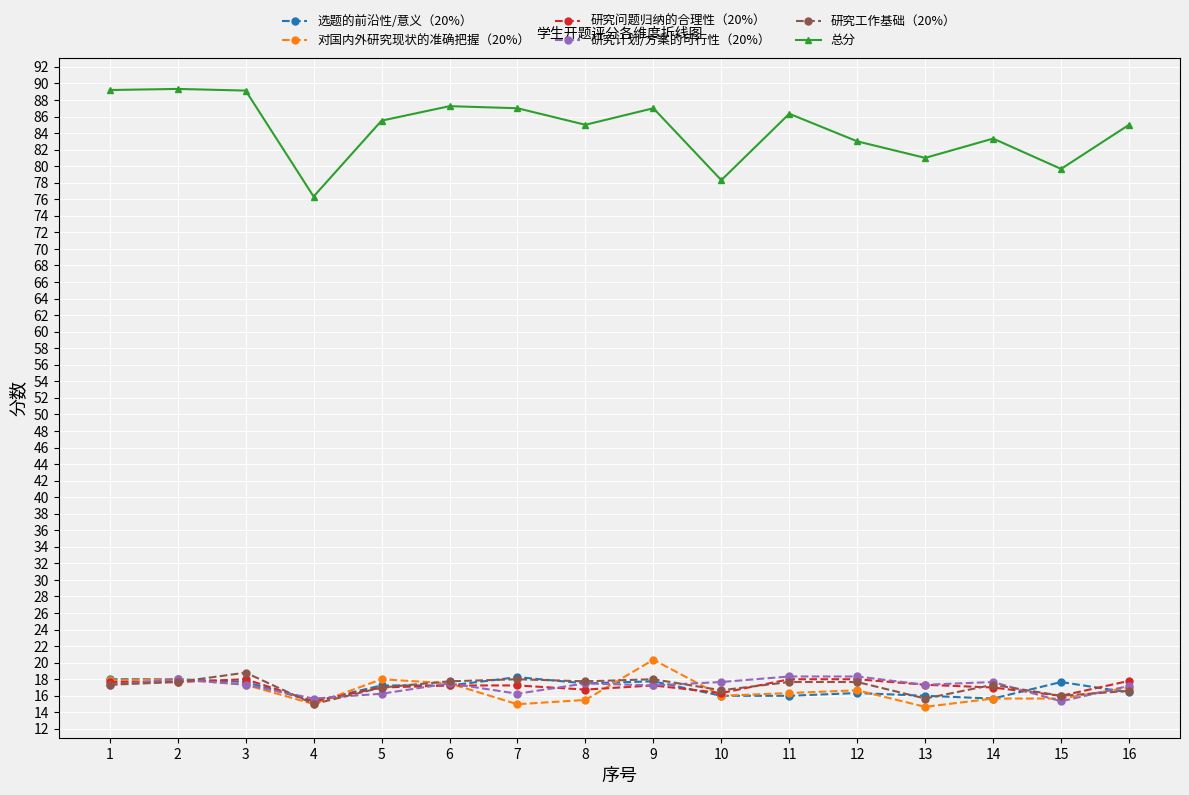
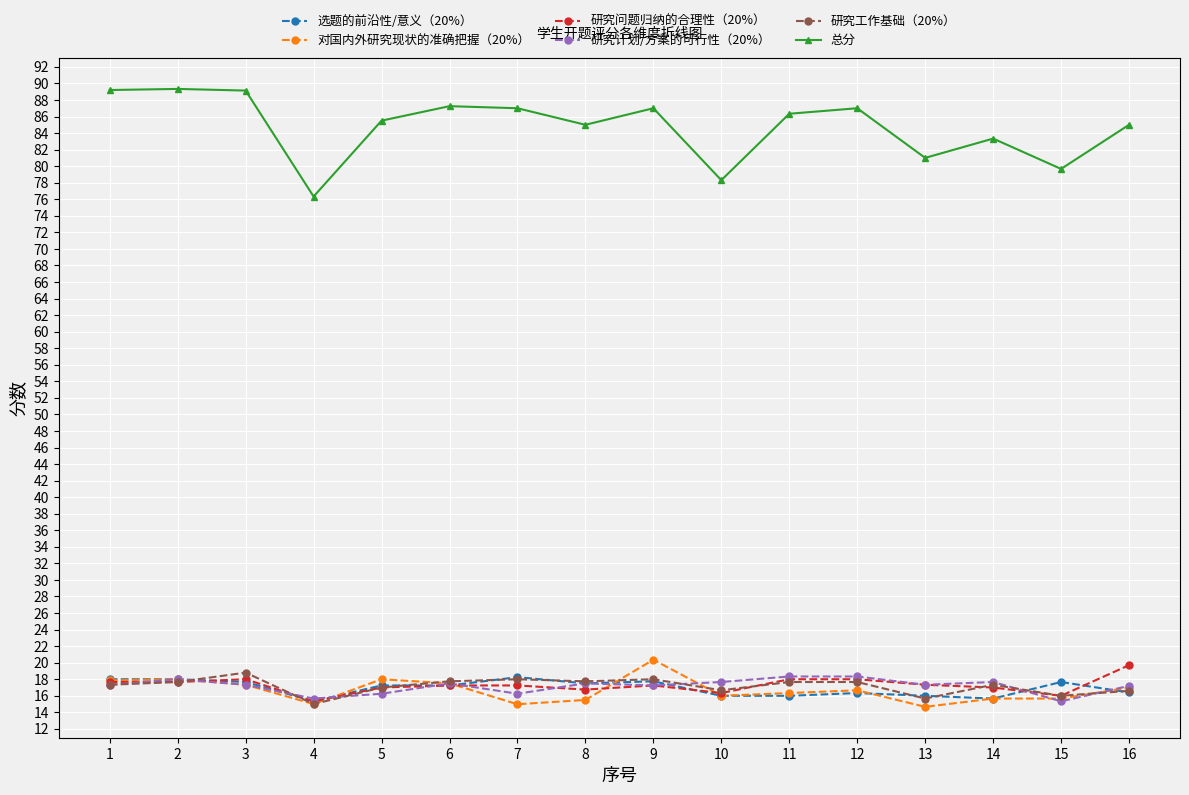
总分, 12: 83 -> 87
研究问题归纳的合理性（20%）, 16: 18 -> 20
